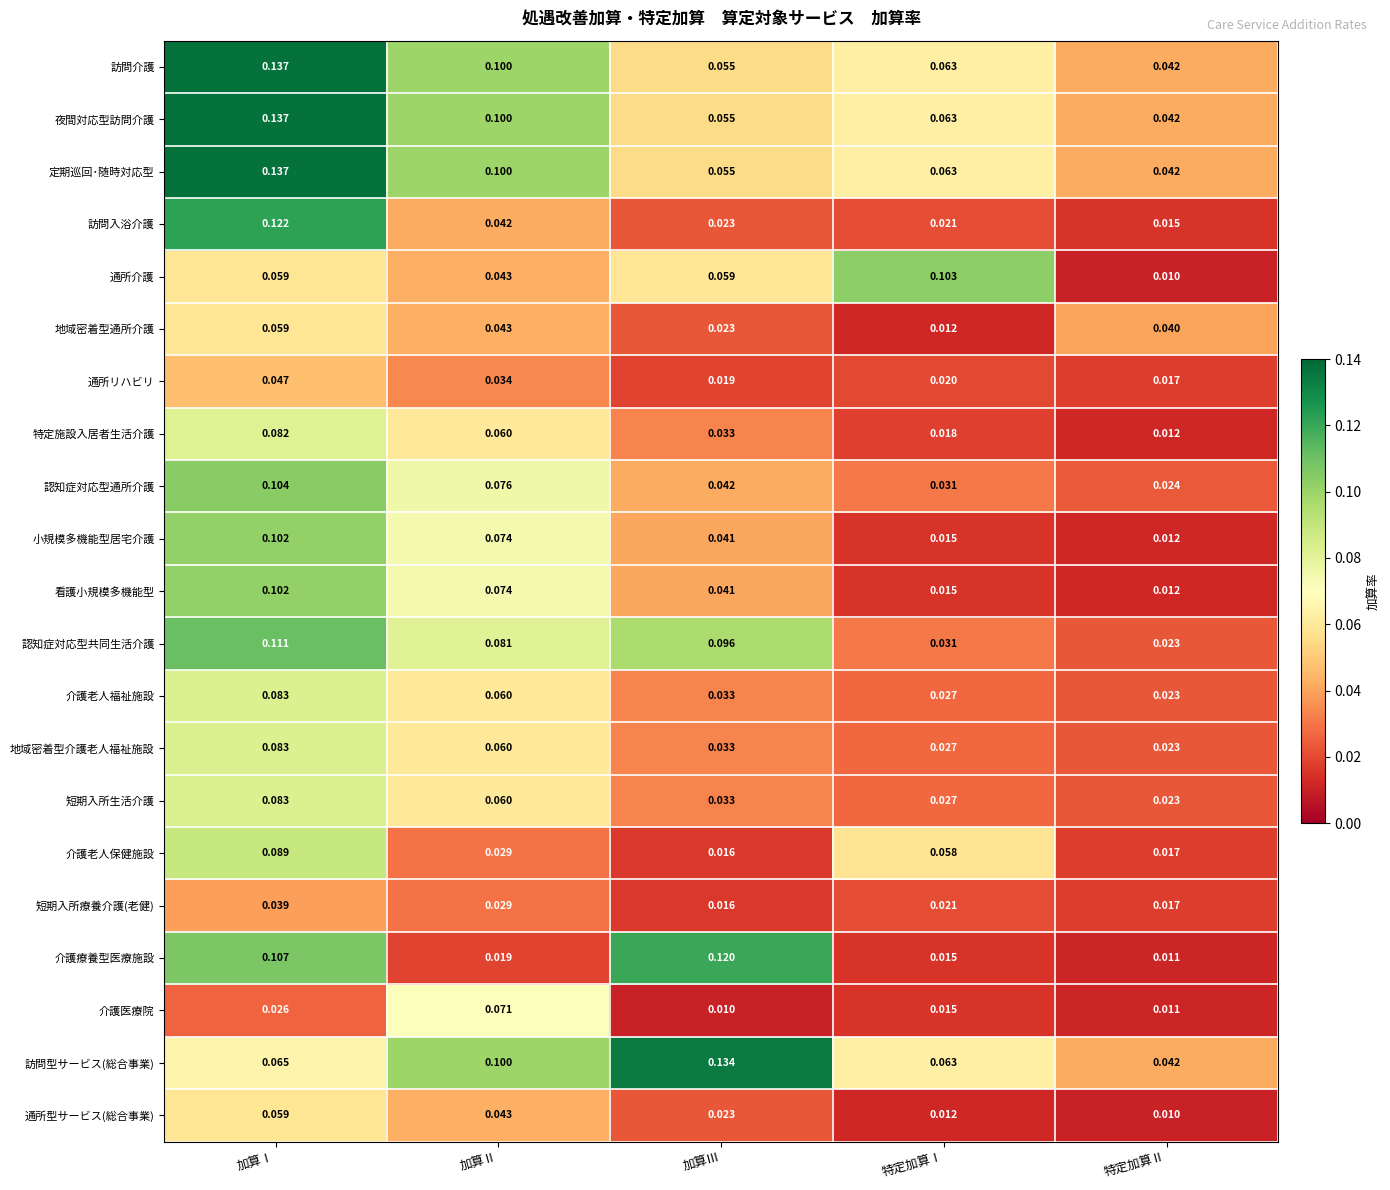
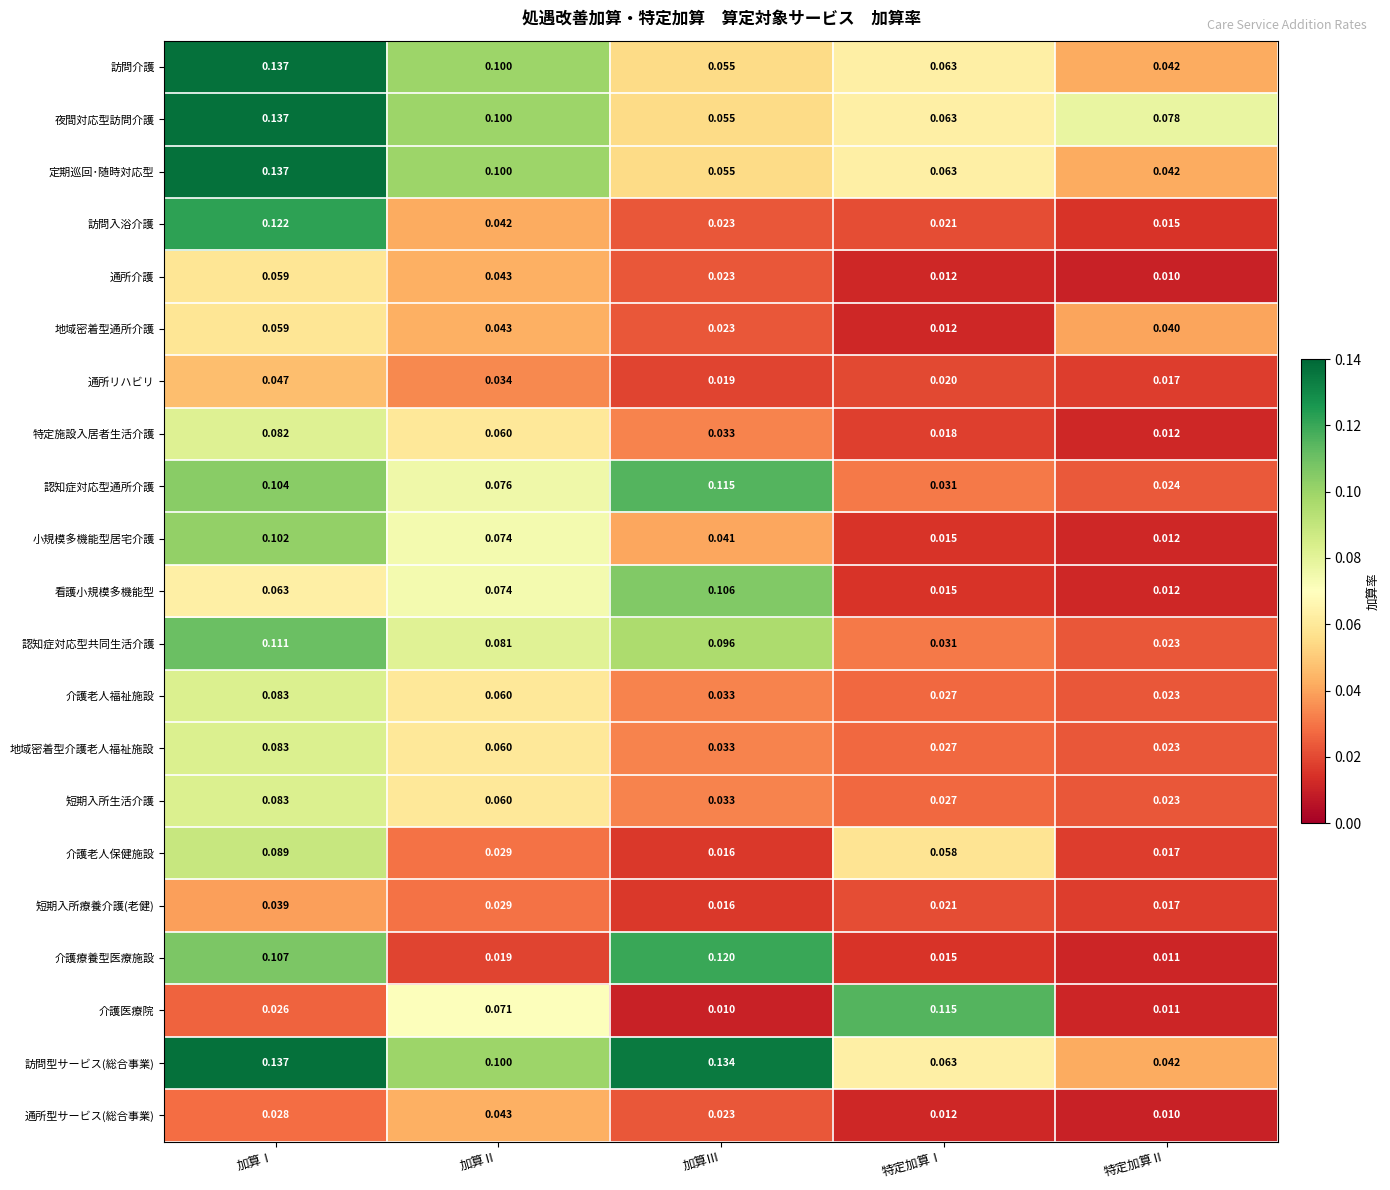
夜間対応型訪問介護, 特定加算Ⅱ: 0.042 -> 0.078
通所介護, 加算Ⅲ: 0.059 -> 0.023
通所介護, 特定加算Ⅰ: 0.103 -> 0.012
認知症対応型通所介護, 加算Ⅲ: 0.042 -> 0.115
看護小規模多機能型, 加算Ⅰ: 0.102 -> 0.063
看護小規模多機能型, 加算Ⅲ: 0.041 -> 0.106
介護医療院, 特定加算Ⅰ: 0.015 -> 0.115
訪問型サービス(総合事業), 加算Ⅰ: 0.065 -> 0.137
通所型サービス(総合事業), 加算Ⅰ: 0.059 -> 0.028
